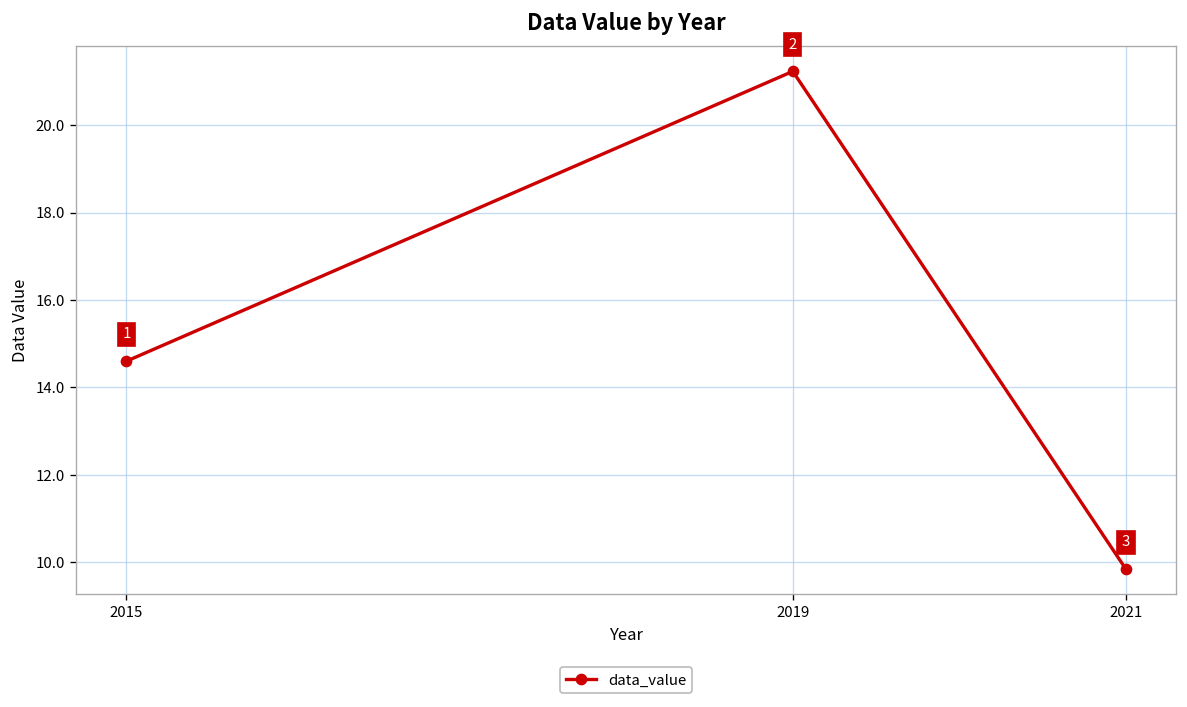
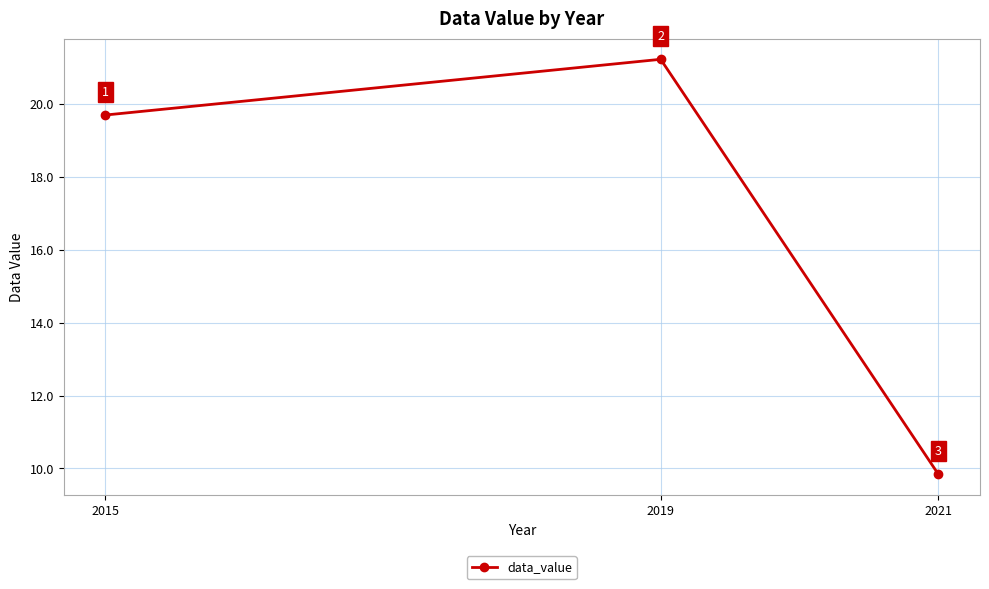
2015: 14.6 -> 19.7
